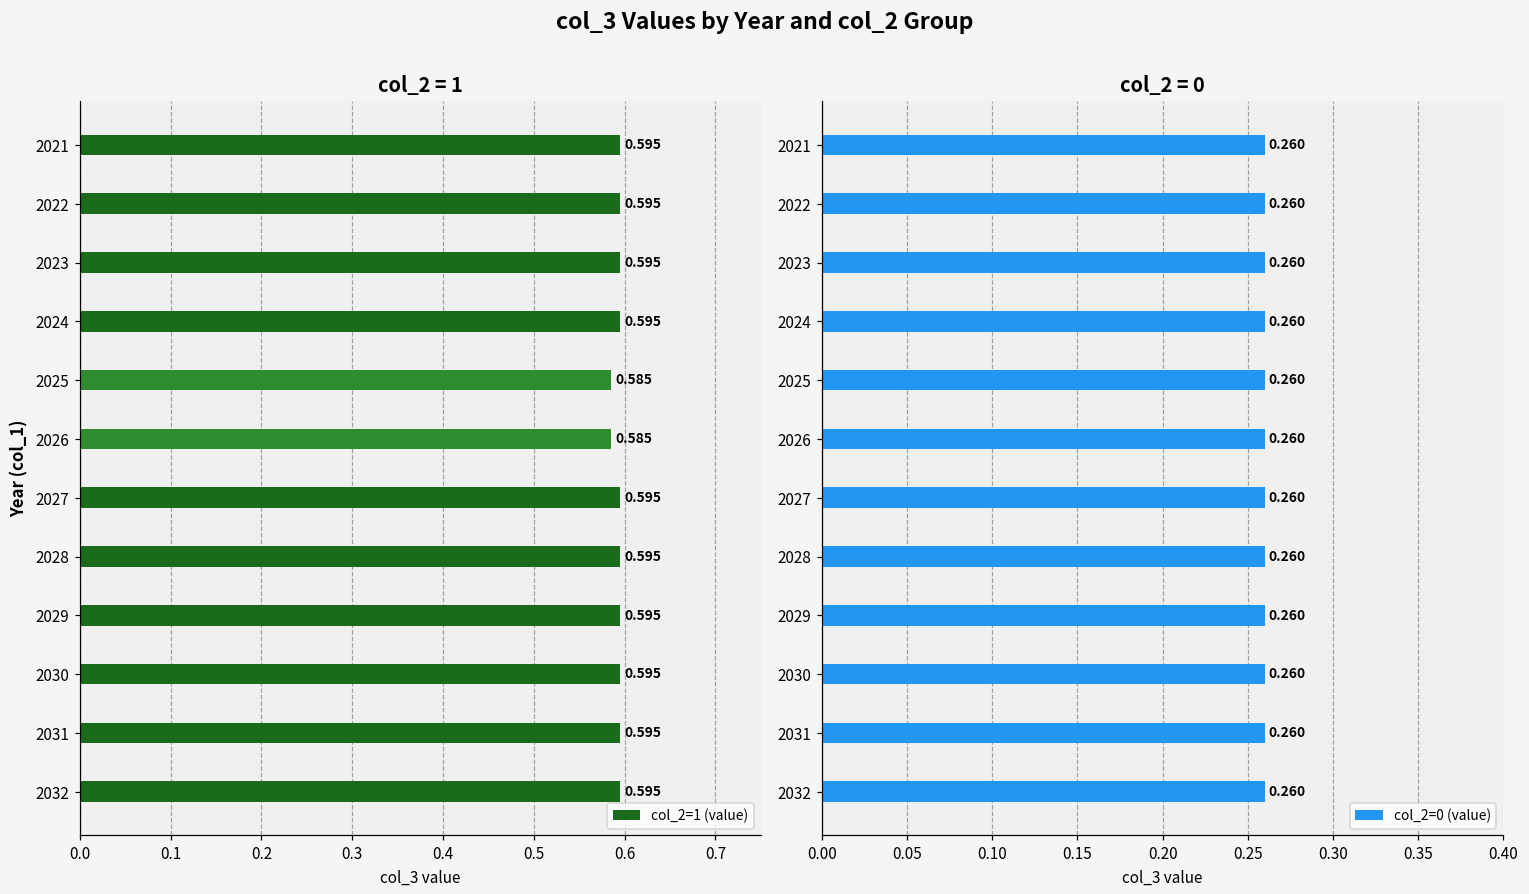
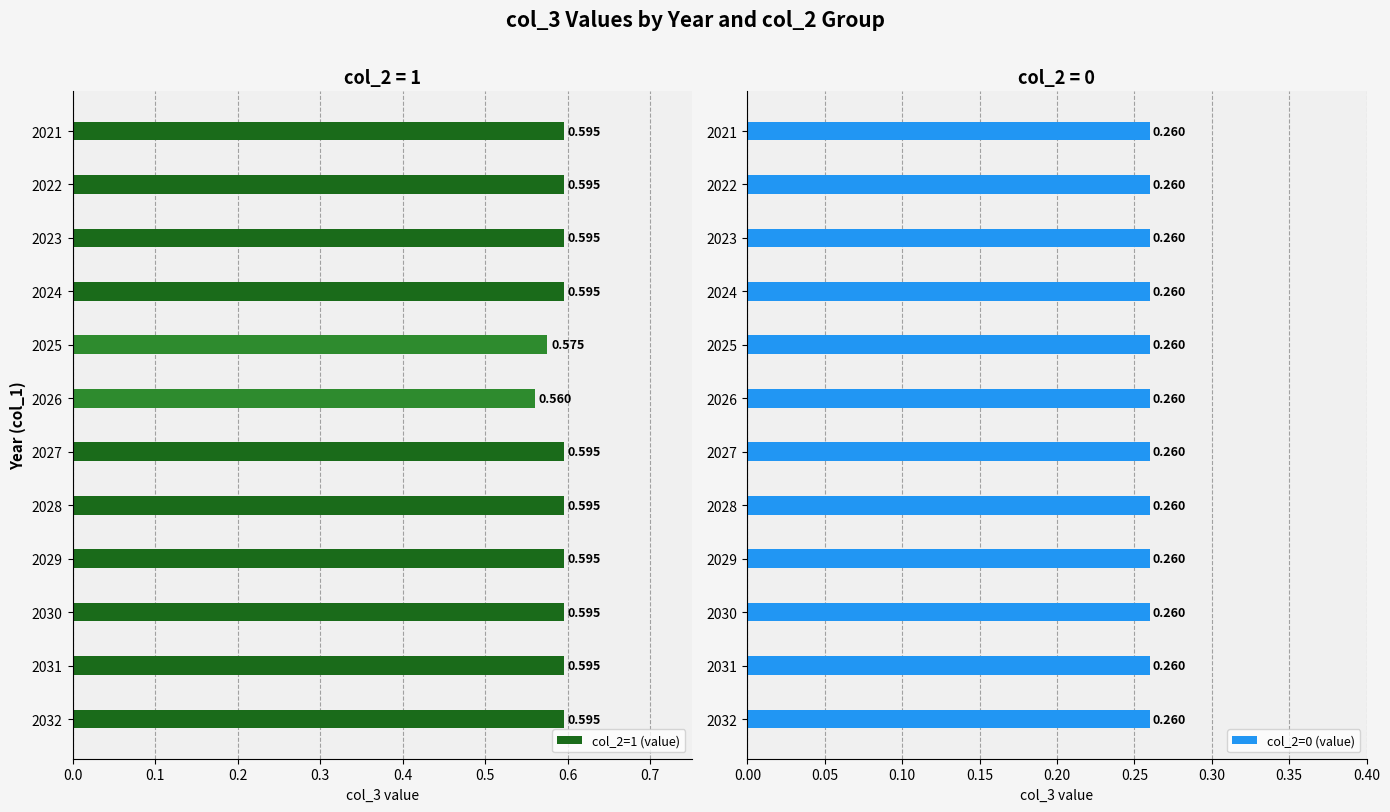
col_2 = 1, 2025: 0.585 -> 0.575
col_2 = 1, 2026: 0.585 -> 0.560
